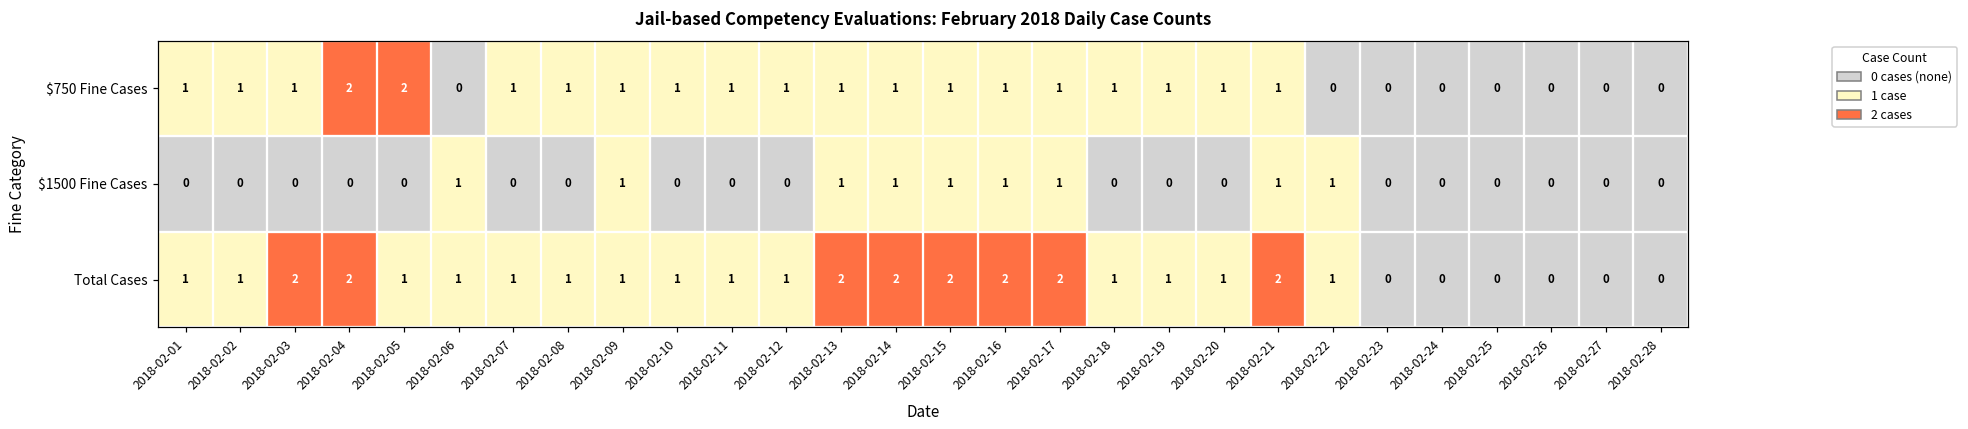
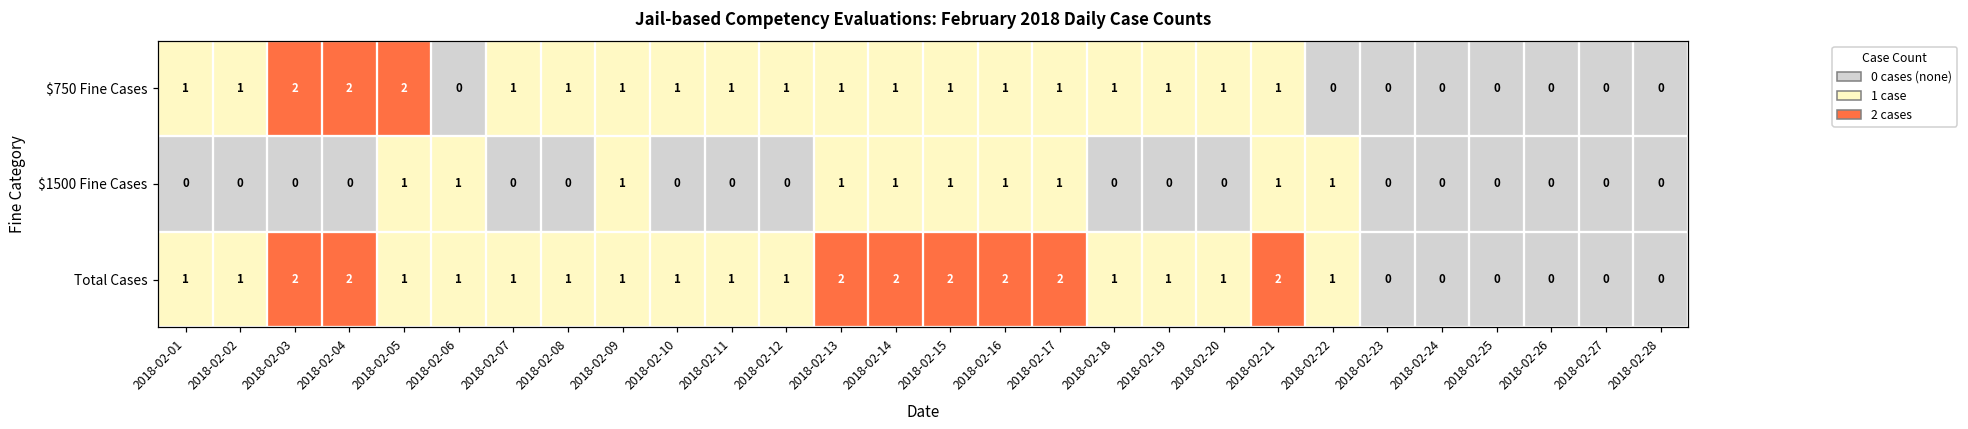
$750 Fine Cases, 2018-02-03: 1 -> 2
$1500 Fine Cases, 2018-02-05: 0 -> 1
